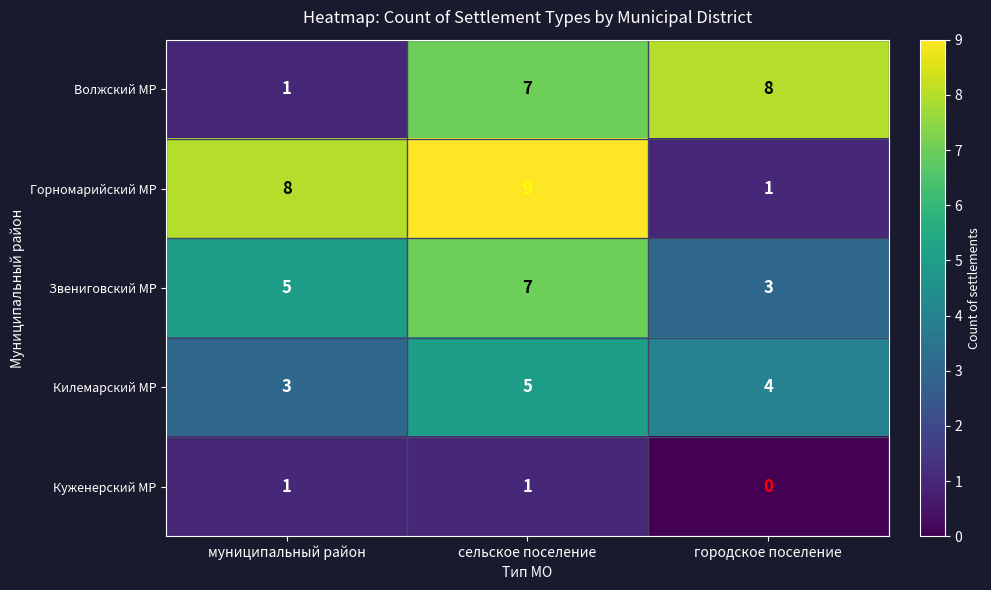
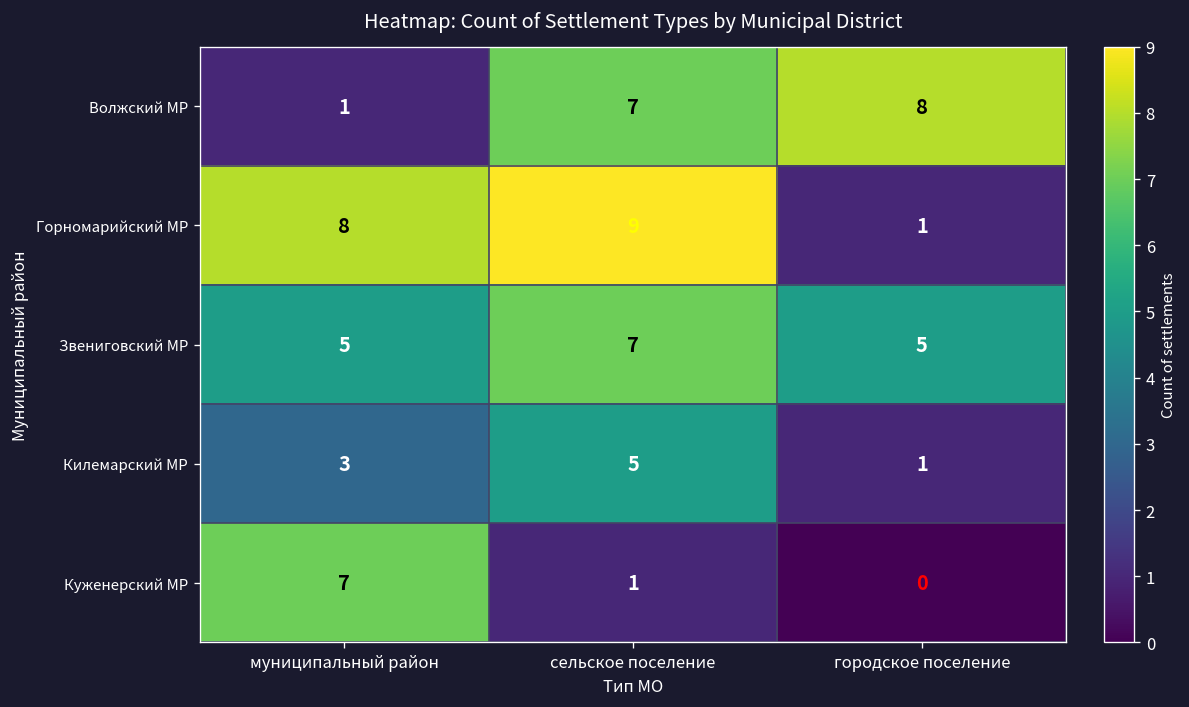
Звениговский МР, городское поселение: 3 -> 5
Килемарский МР, городское поселение: 4 -> 1
Куженерский МР, муниципальный район: 1 -> 7
